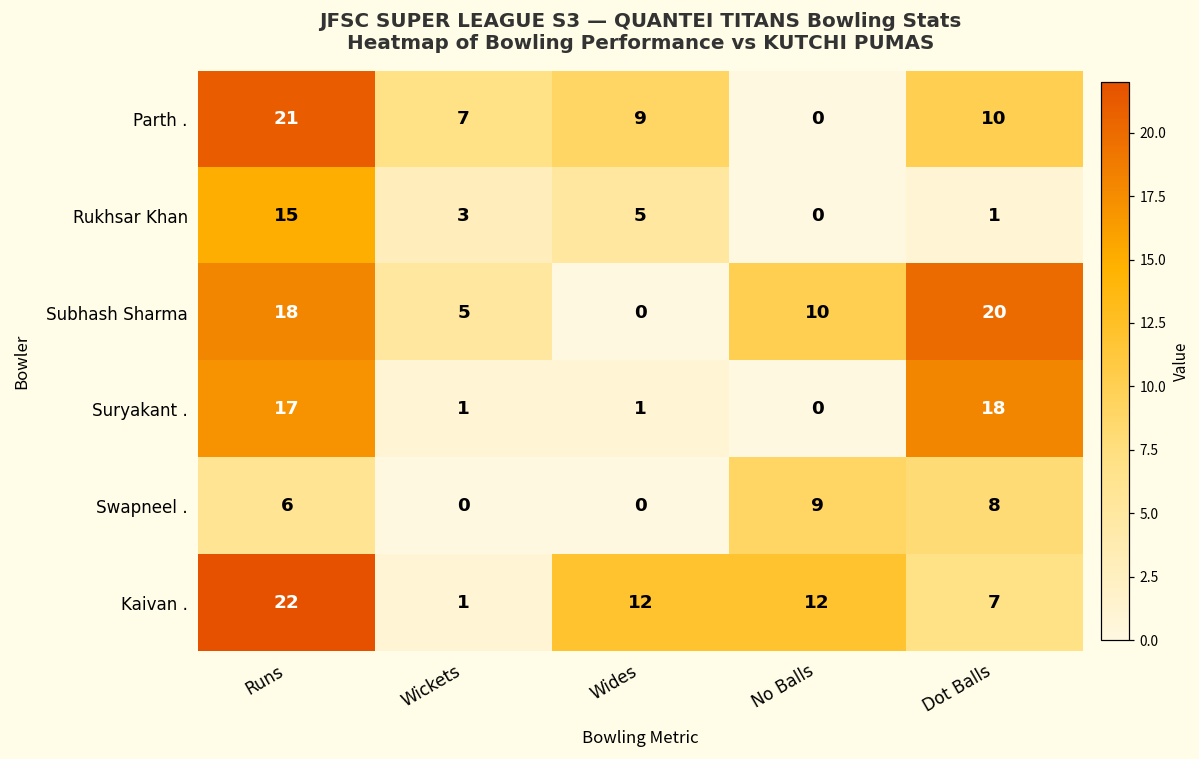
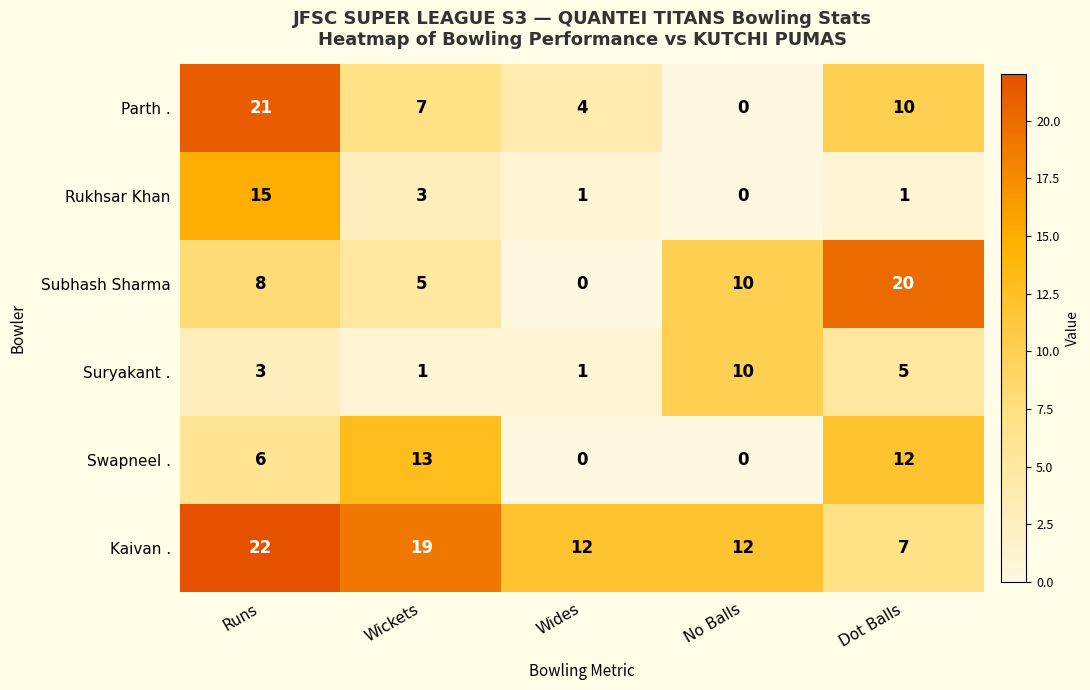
Parth ., Wides: 9 -> 4
Rukhsar Khan, Wides: 5 -> 1
Subhash Sharma, Runs: 18 -> 8
Suryakant ., Runs: 17 -> 3
Suryakant ., No Balls: 0 -> 10
Suryakant ., Dot Balls: 18 -> 5
Swapneel ., Wickets: 0 -> 13
Swapneel ., No Balls: 9 -> 0
Swapneel ., Dot Balls: 8 -> 12
Kaivan ., Wickets: 1 -> 19
